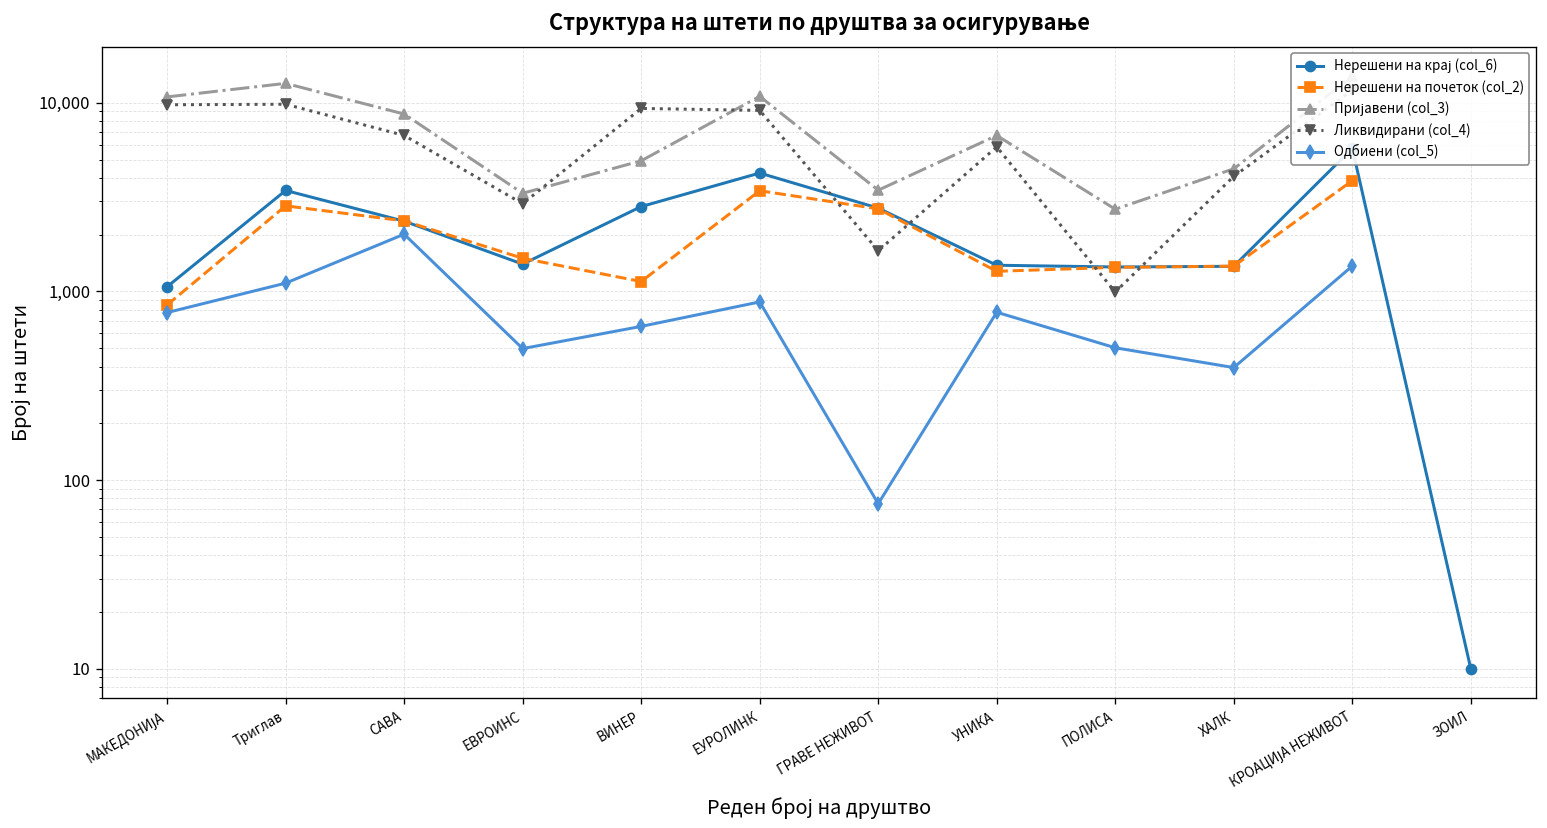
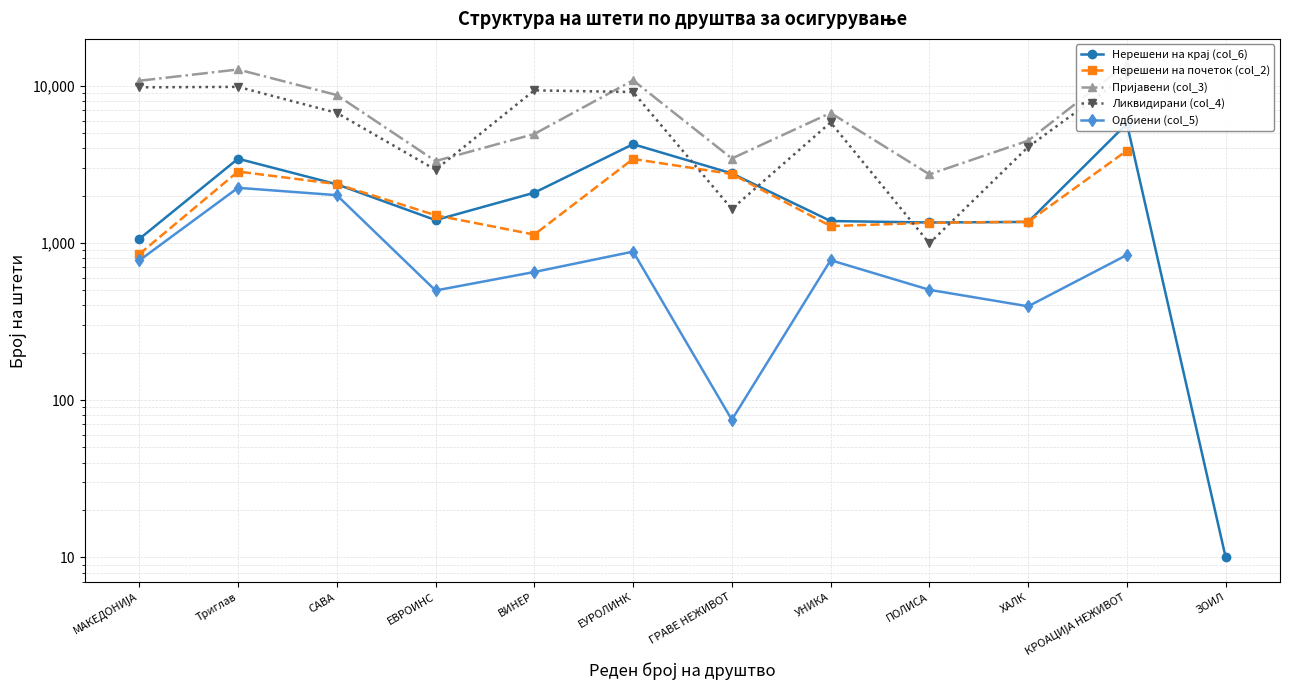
Одбиени (col_5), Триглав: 1,100 -> 2,200
Нерешени на крај (col_6), ВИНЕР: 2,800 -> 2,100
Одбиени (col_5), КРОАЦИЈА НЕЖИВОТ: 1,400 -> 800
